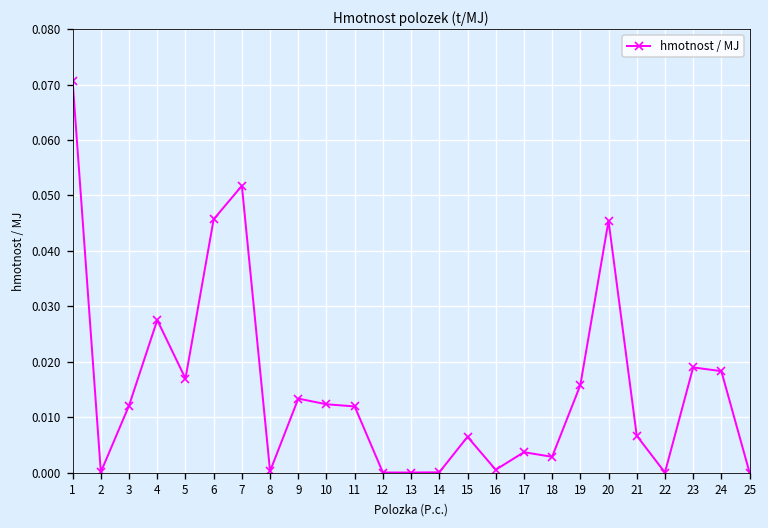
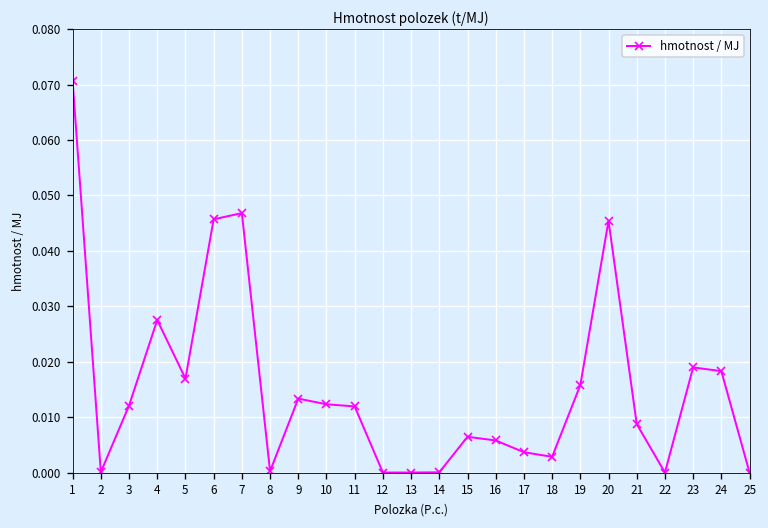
7: 0.052 -> 0.047
16: 0.001 -> 0.006
21: 0.007 -> 0.009
